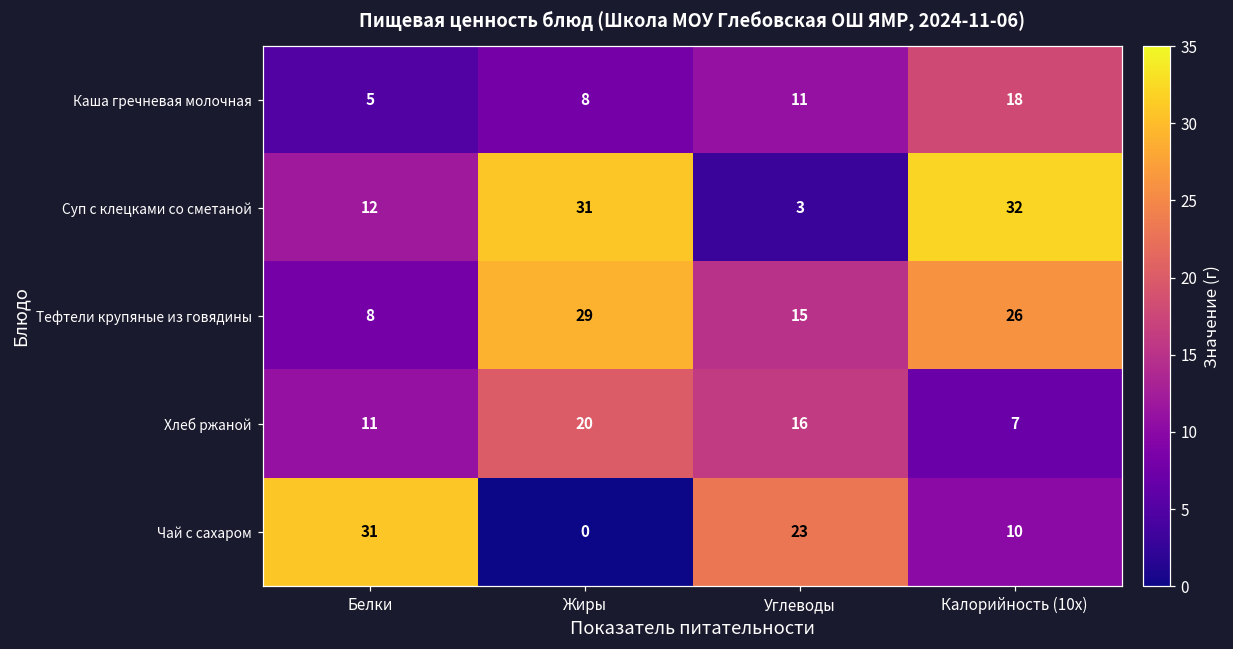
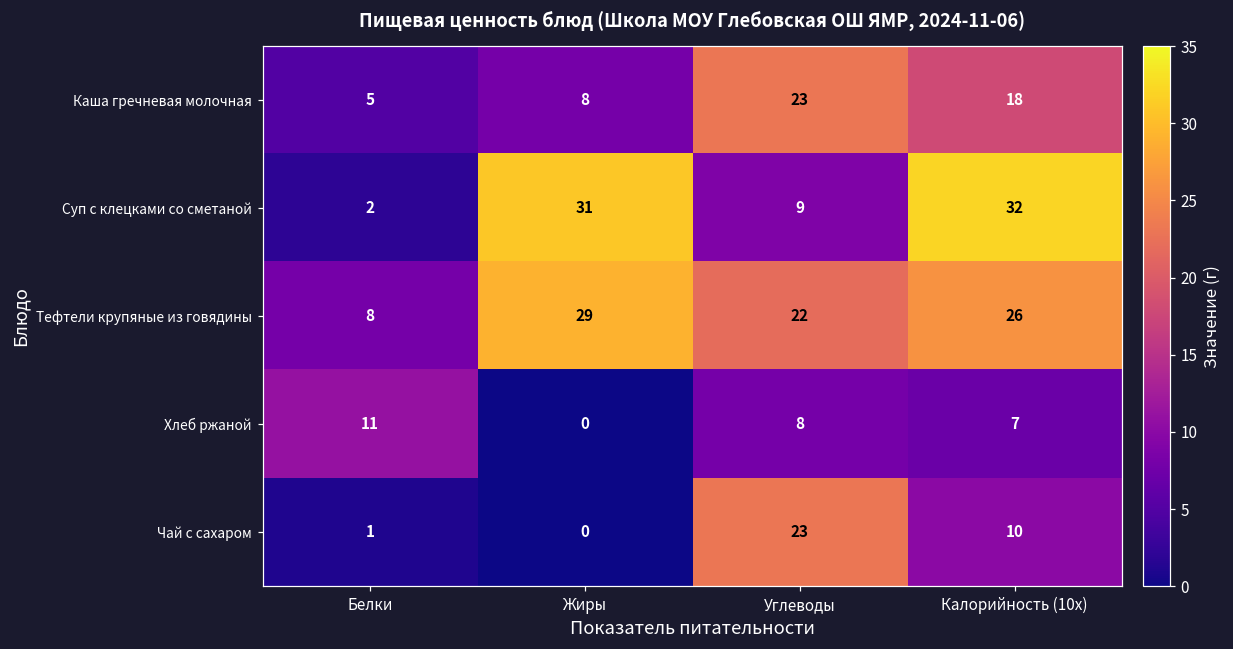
Каша гречневая молочная, Углеводы: 11 -> 23
Суп с клецками со сметаной, Белки: 12 -> 2
Суп с клецками со сметаной, Углеводы: 3 -> 9
Тефтели крупяные из говядины, Углеводы: 15 -> 22
Хлеб ржаной, Жиры: 20 -> 0
Хлеб ржаной, Углеводы: 16 -> 8
Чай с сахаром, Белки: 31 -> 1
